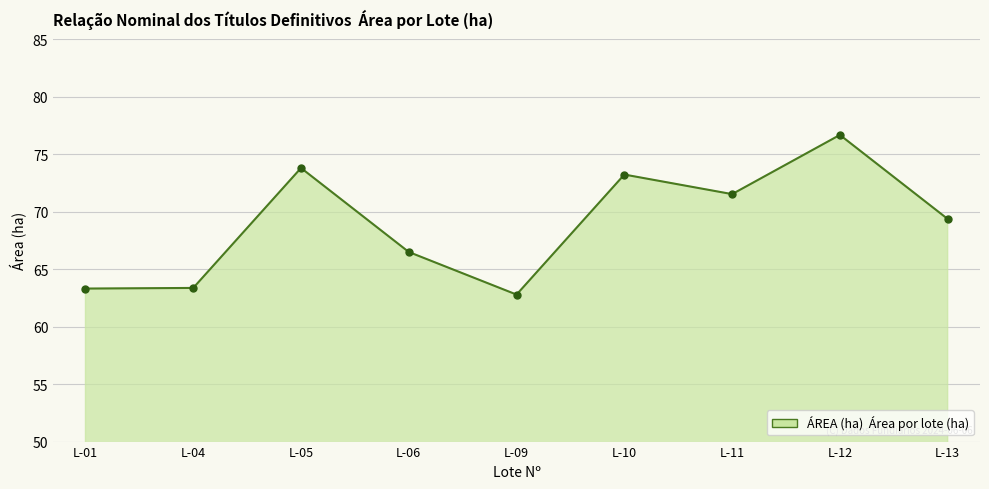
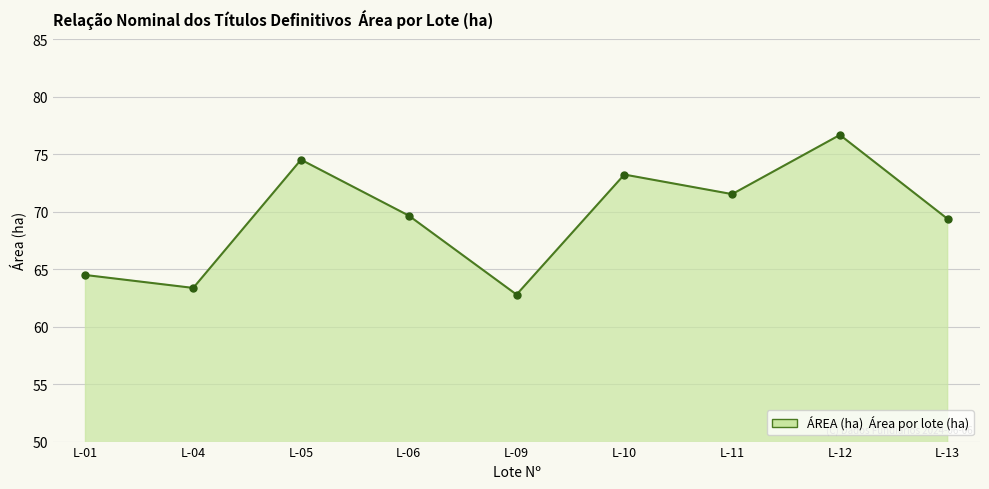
L-01: 63.3 -> 64.5
L-05: 73.8 -> 74.5
L-06: 66.5 -> 69.6
